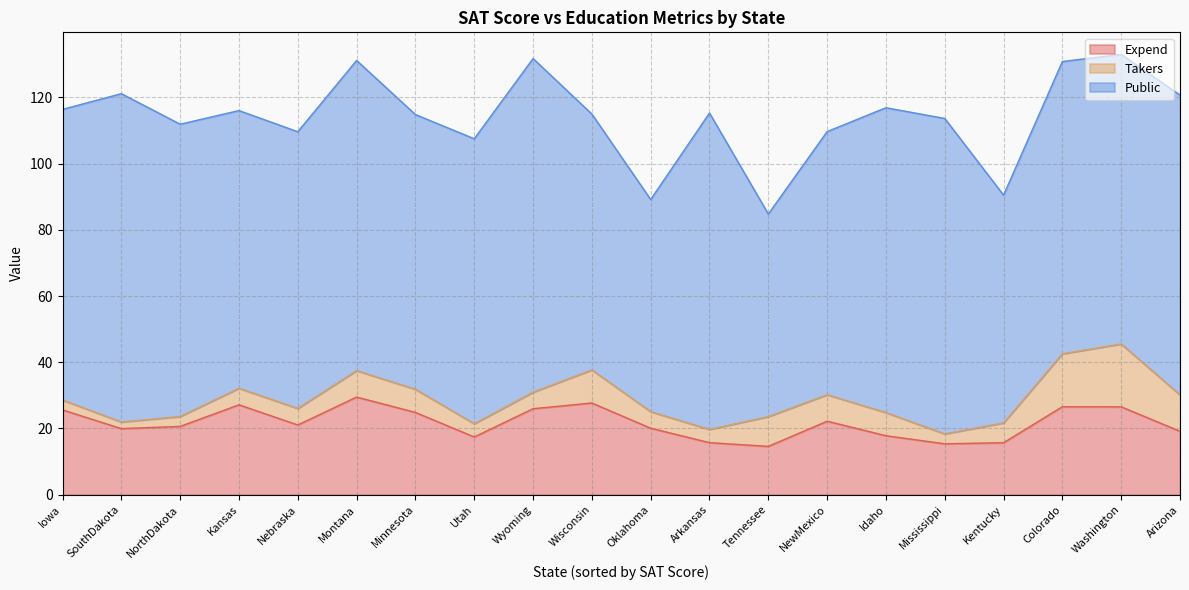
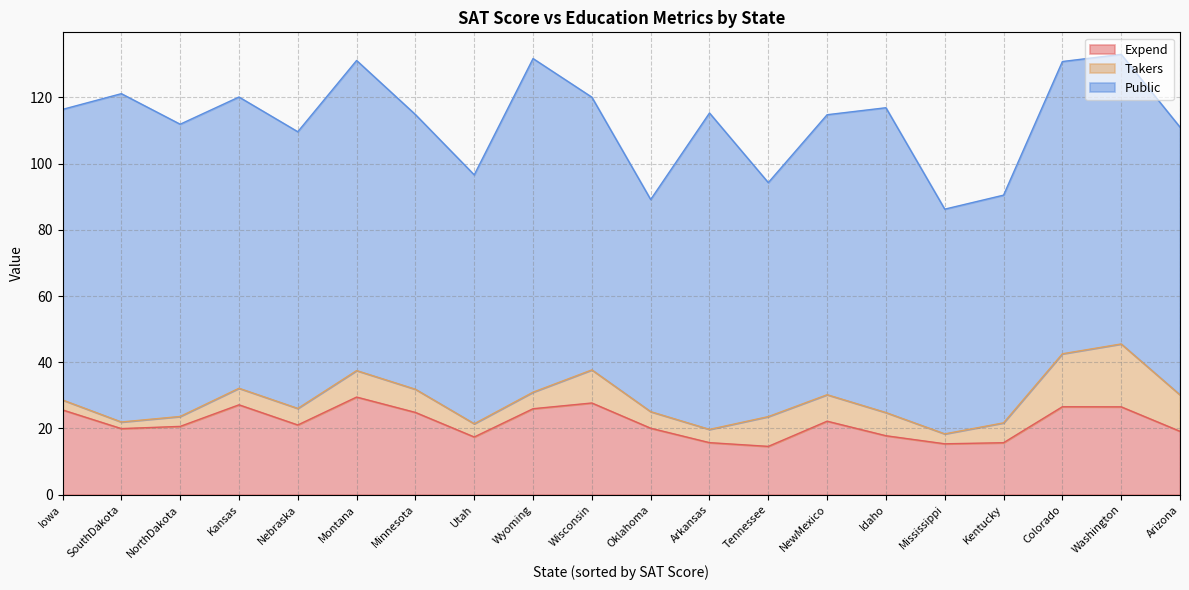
Public, Kansas: 84 -> 88
Public, Utah: 86 -> 75
Public, Wisconsin: 77 -> 82
Public, Tennessee: 61 -> 71
Public, NewMexico: 80 -> 85
Public, Mississippi: 95 -> 68
Public, Arizona: 91 -> 81
